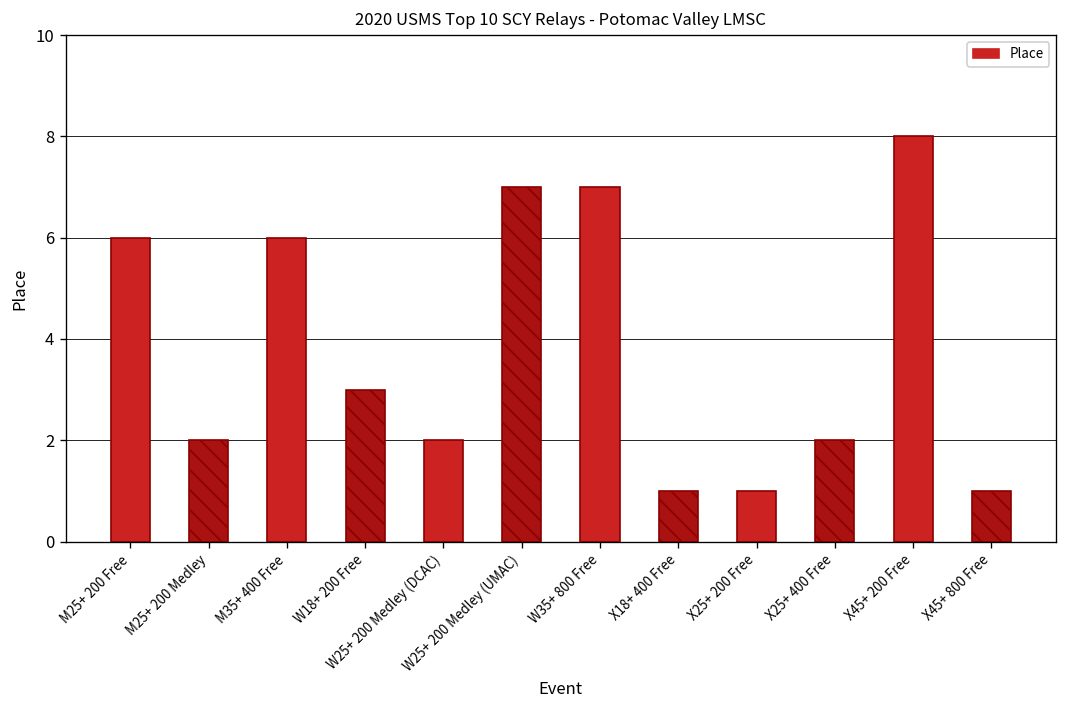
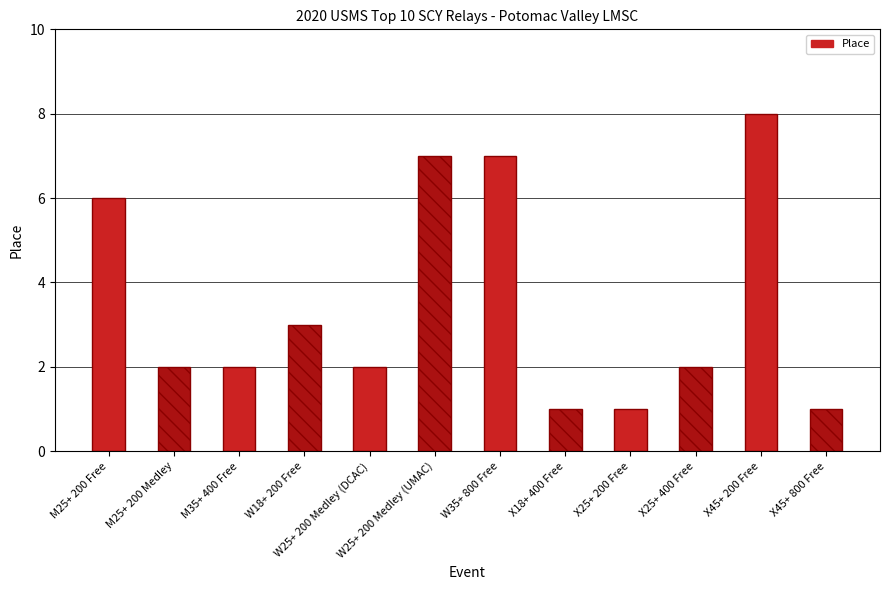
M35+ 400 Free: 6 -> 2
